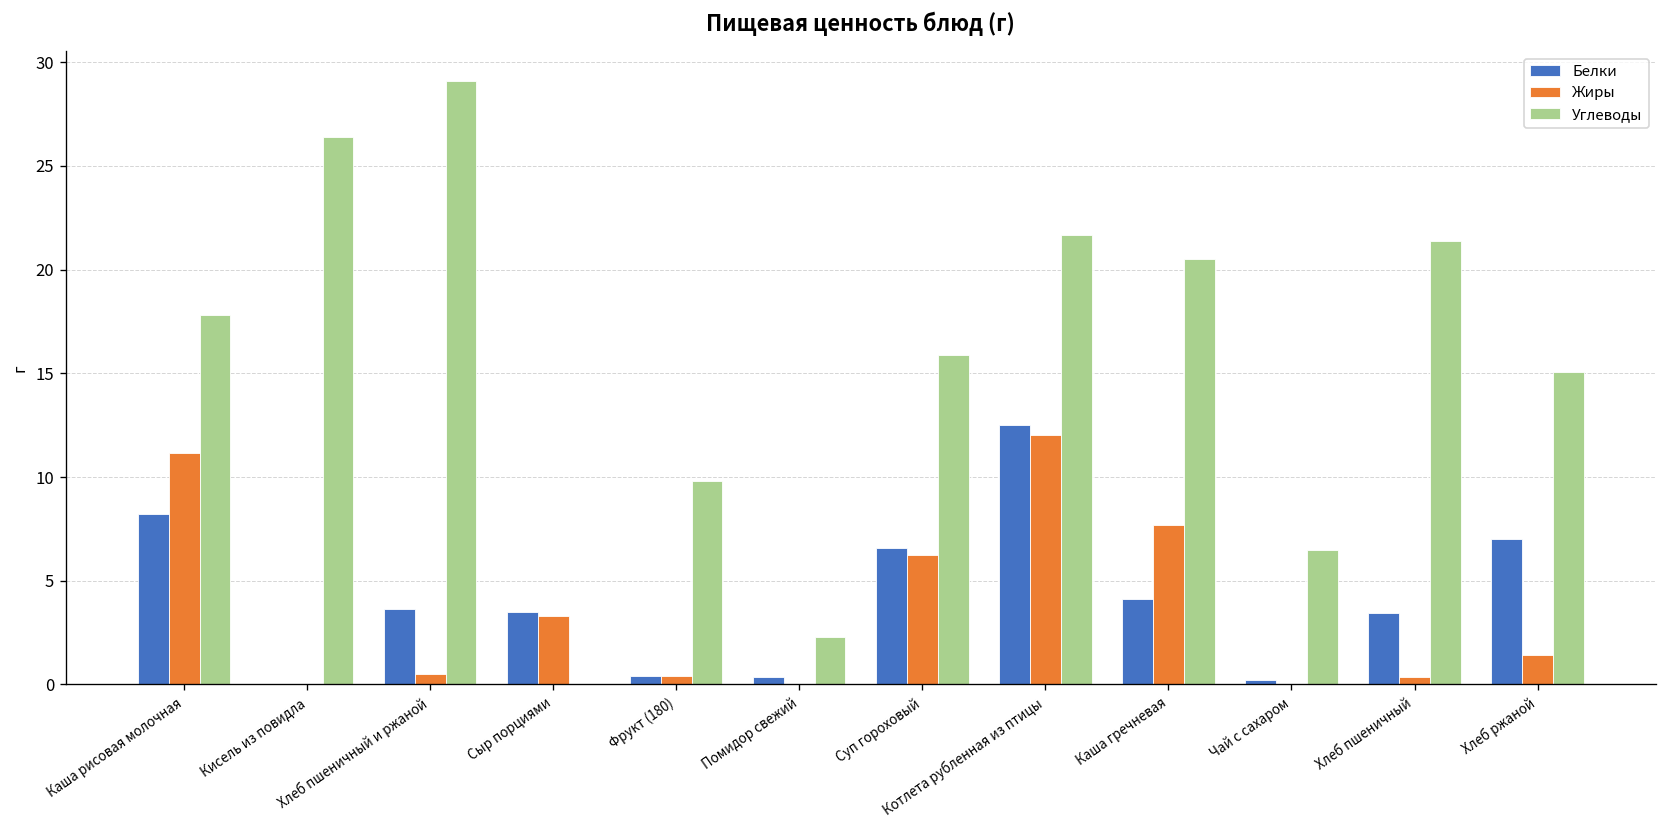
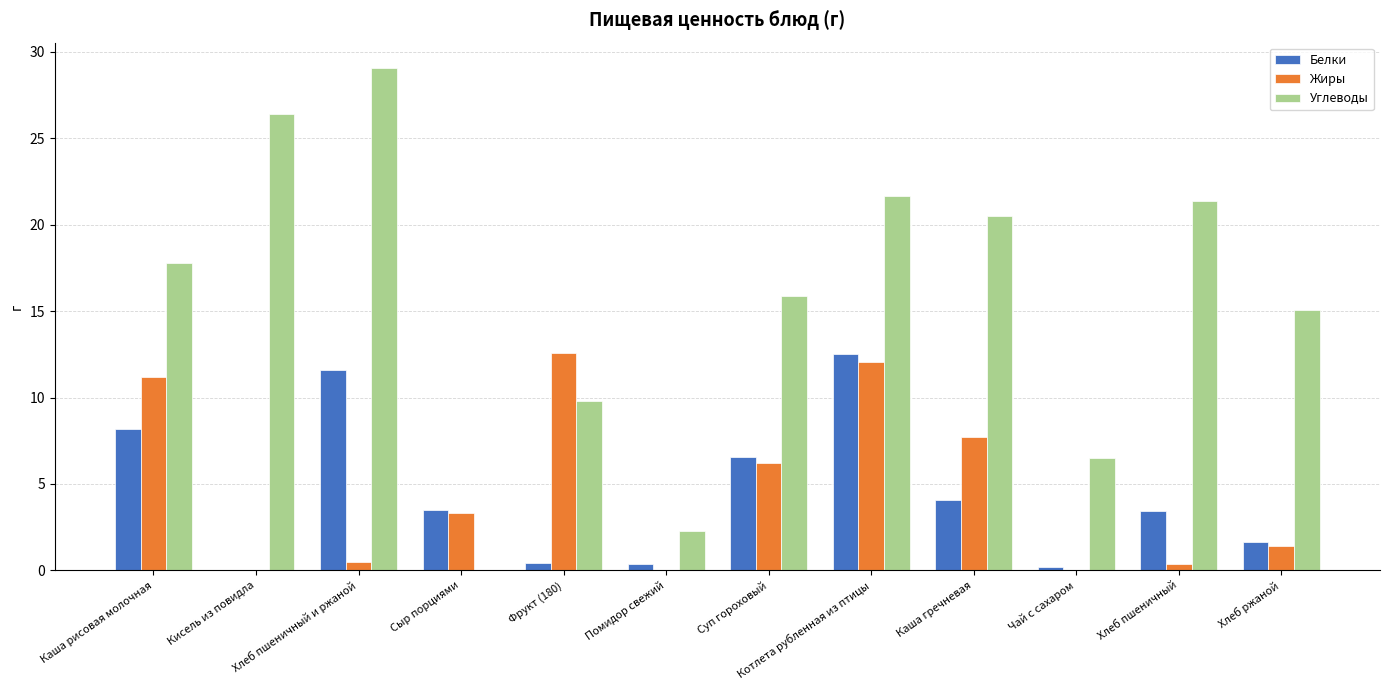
Белки, Хлеб пшеничный и ржаной: 3.6 -> 11.6
Жиры, Фрукт (180): 0.4 -> 12.6
Белки, Хлеб ржаной: 7.0 -> 1.7
